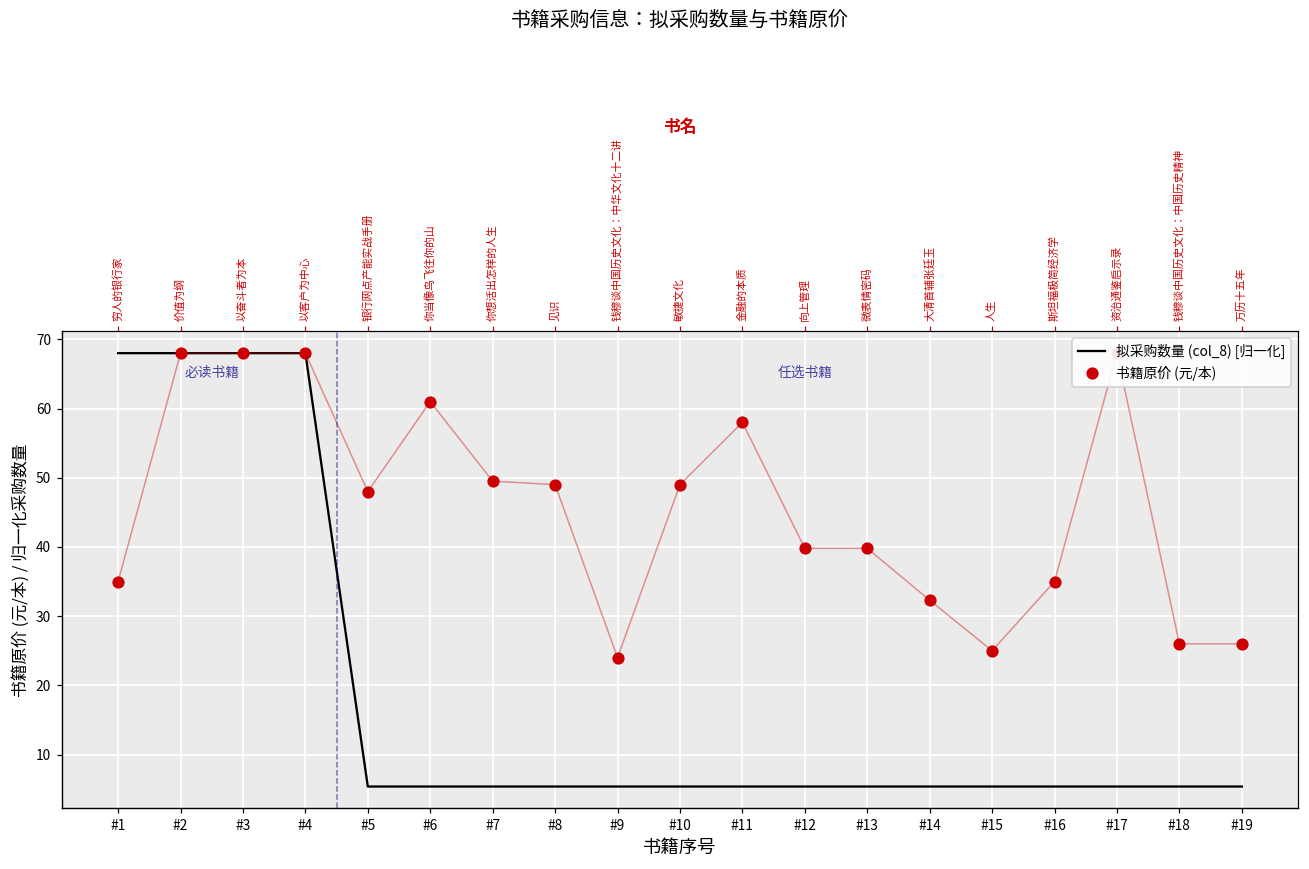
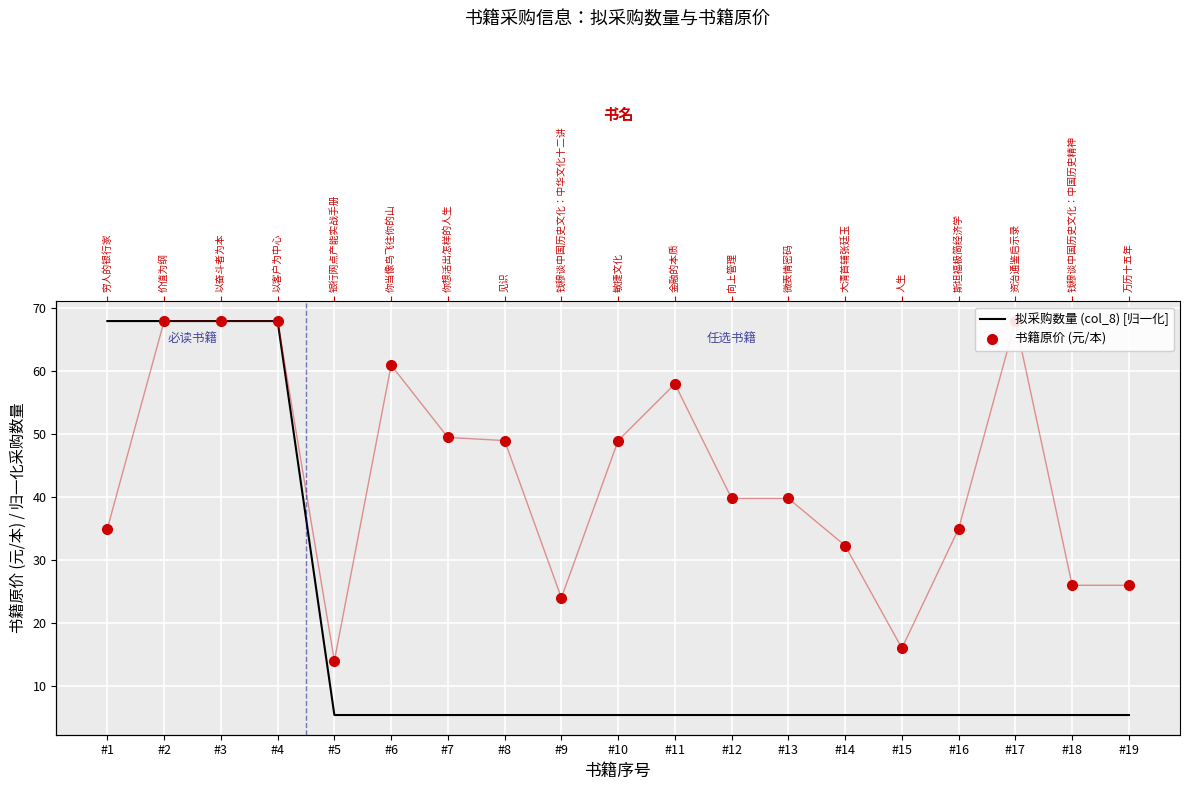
书籍原价 (元/本), #5: 48 -> 14
书籍原价 (元/本), #15: 25 -> 16
